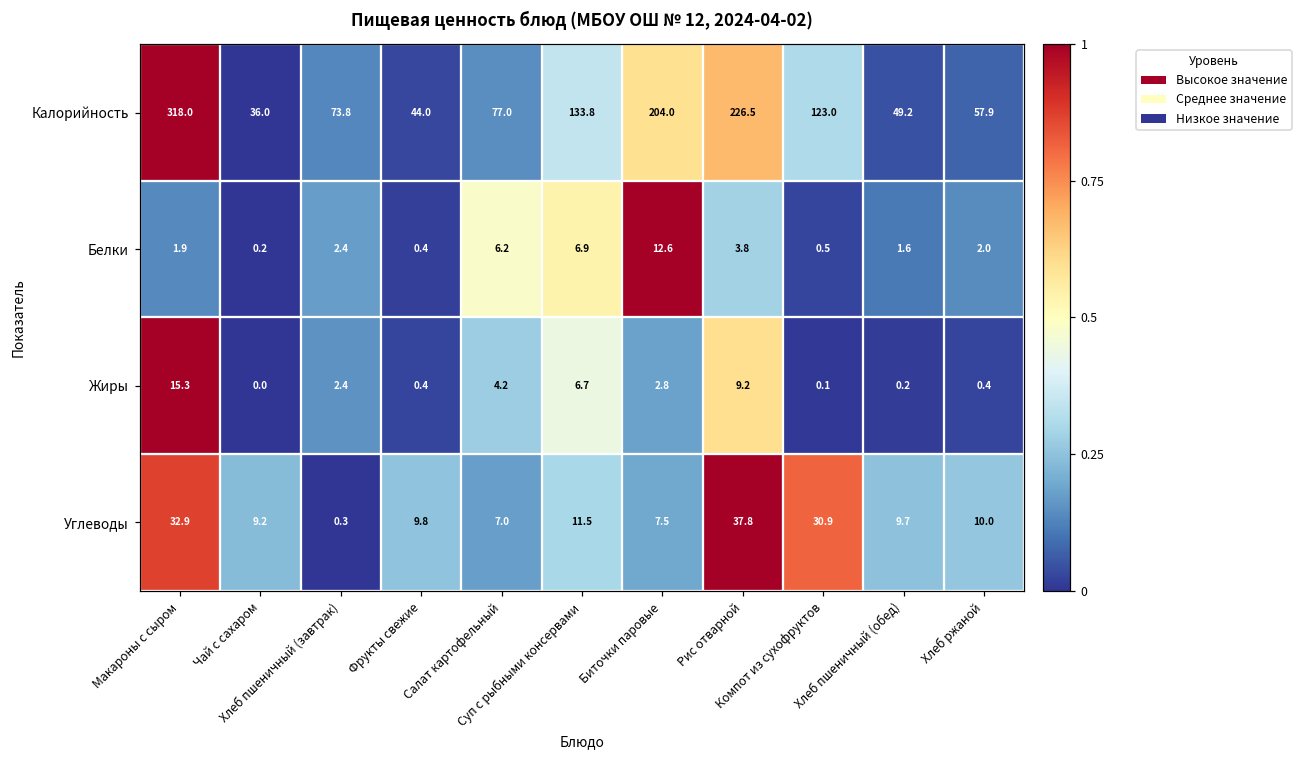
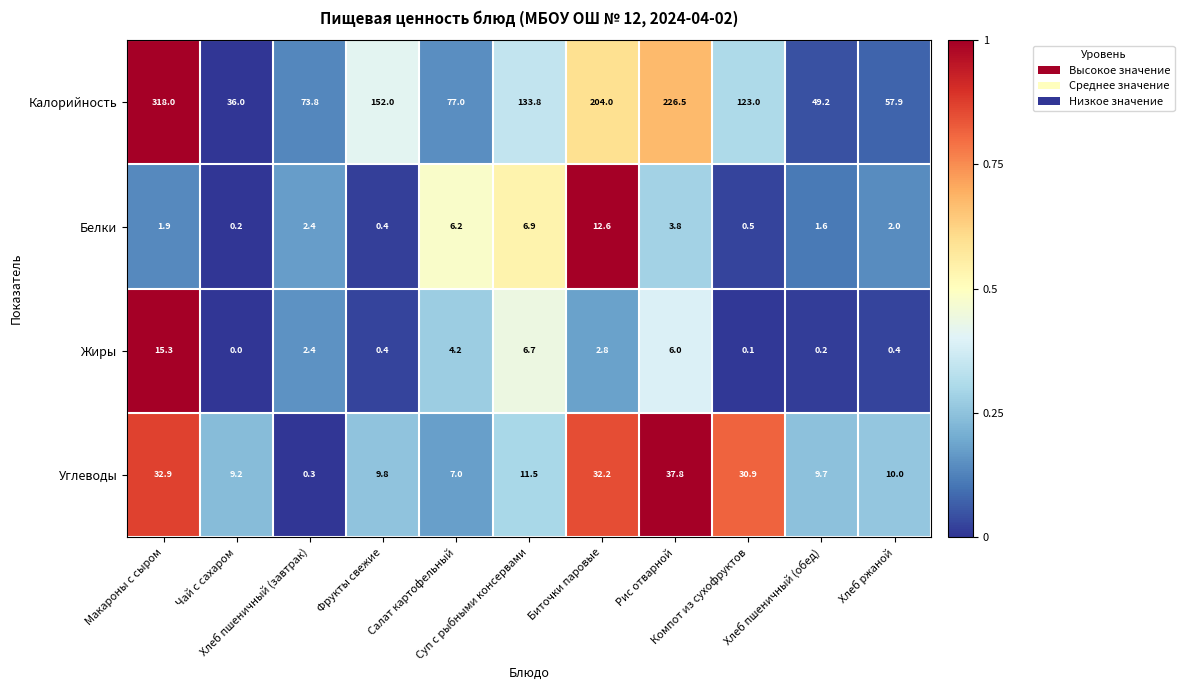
Калорийность, Фрукты свежие: 44.0 -> 152.0
Жиры, Рис отварной: 9.2 -> 6.0
Углеводы, Биточки паровые: 7.5 -> 32.2
